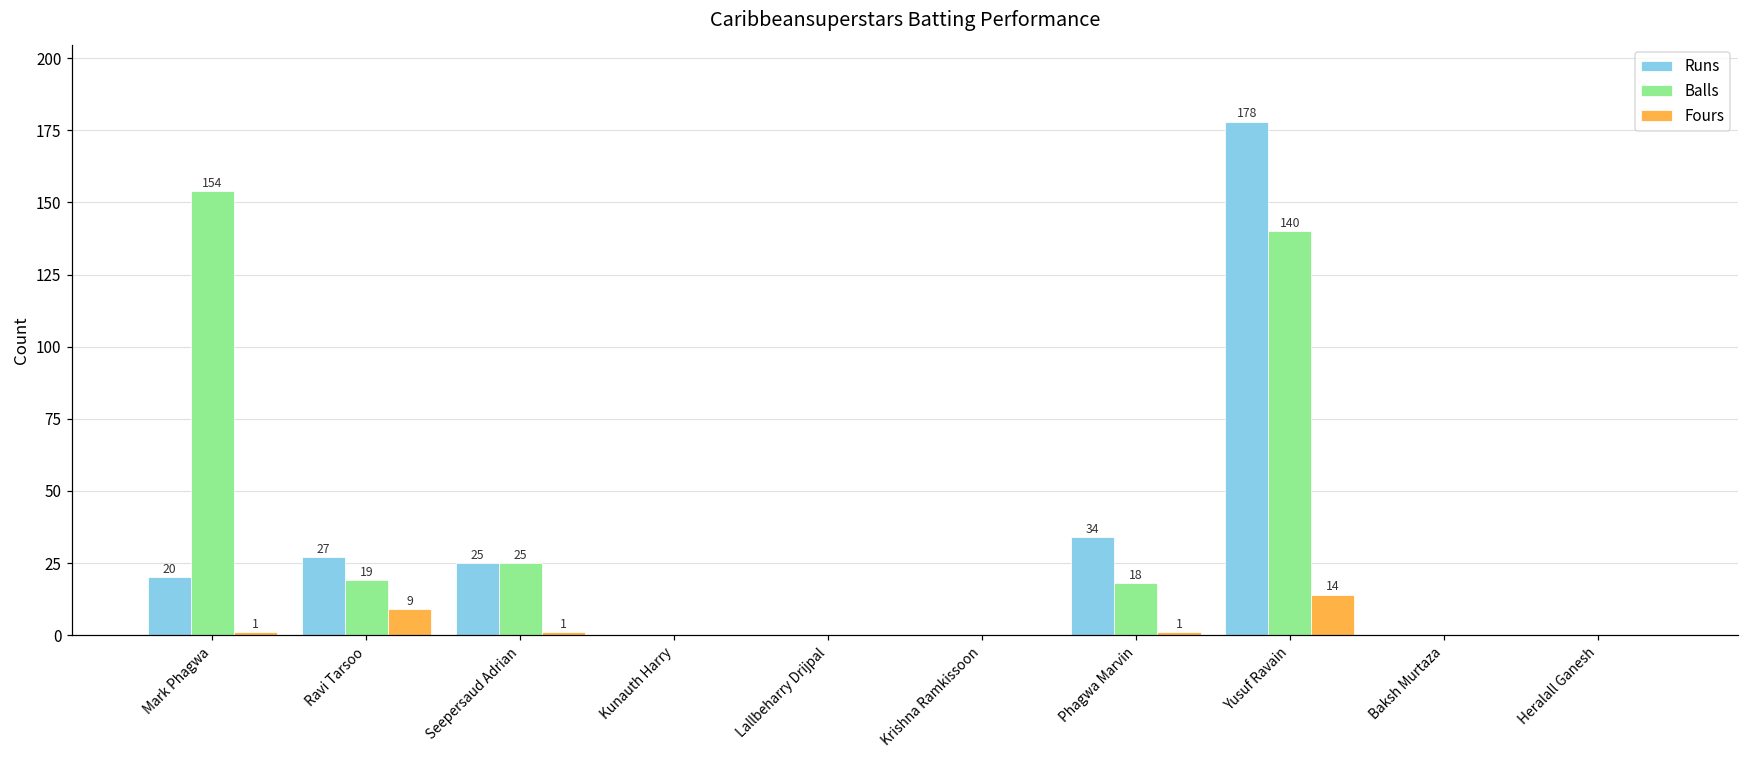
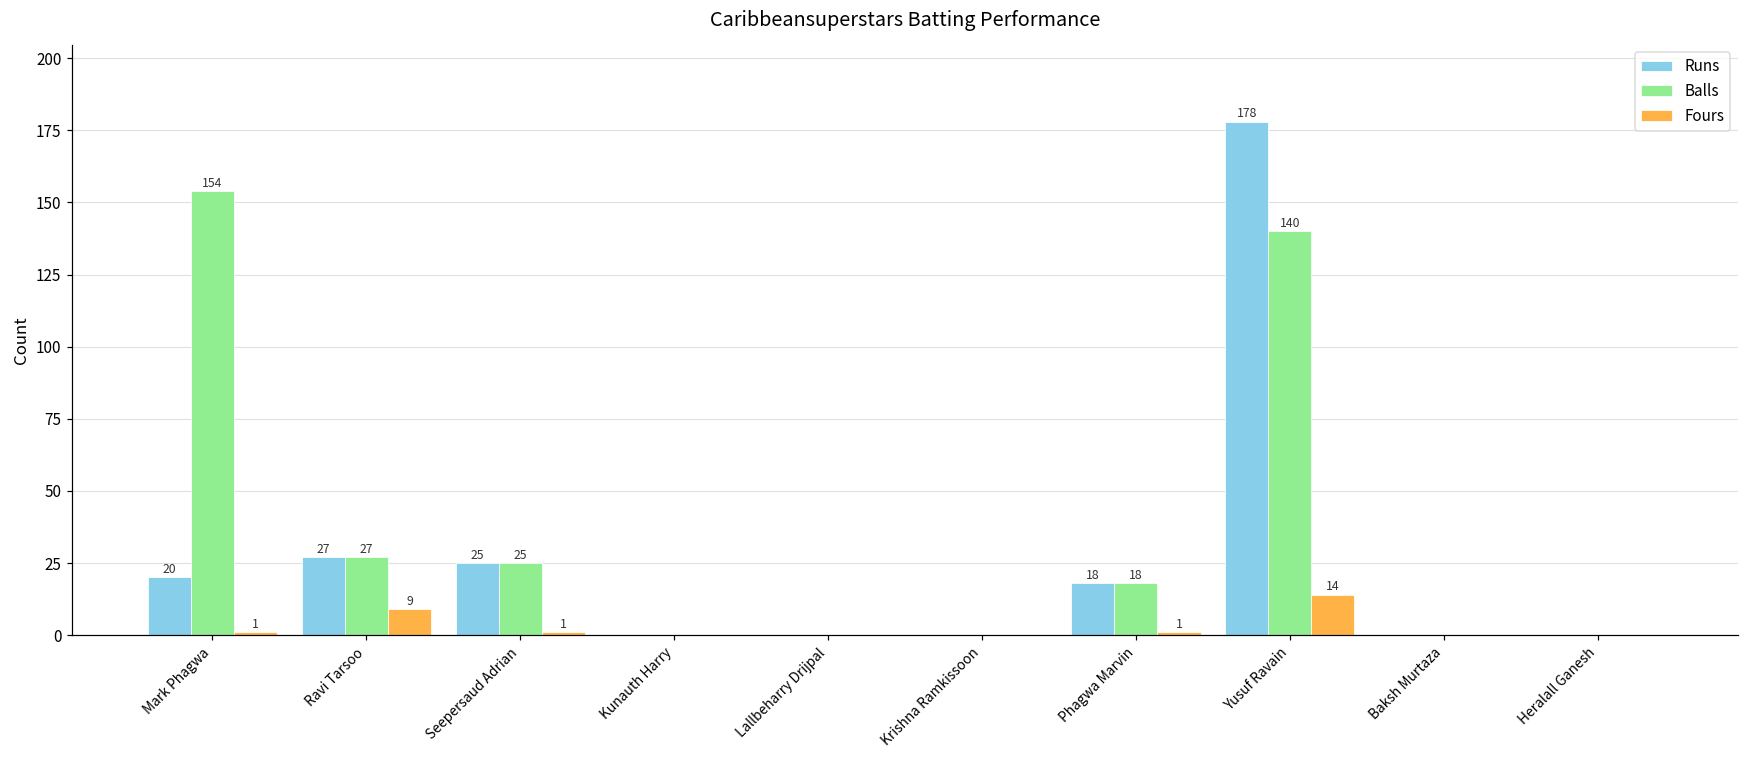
Balls, Ravi Tarsoo: 19 -> 27
Runs, Phagwa Marvin: 34 -> 18
